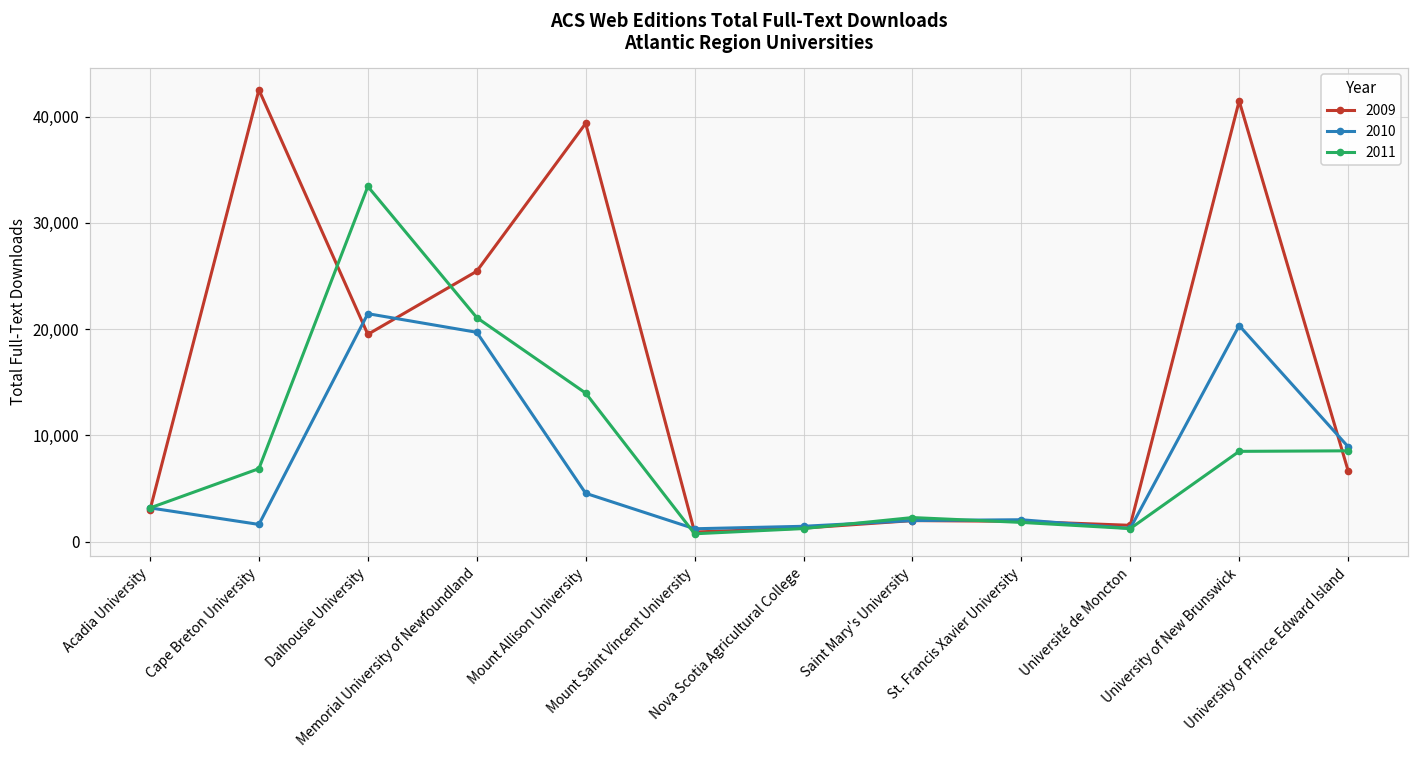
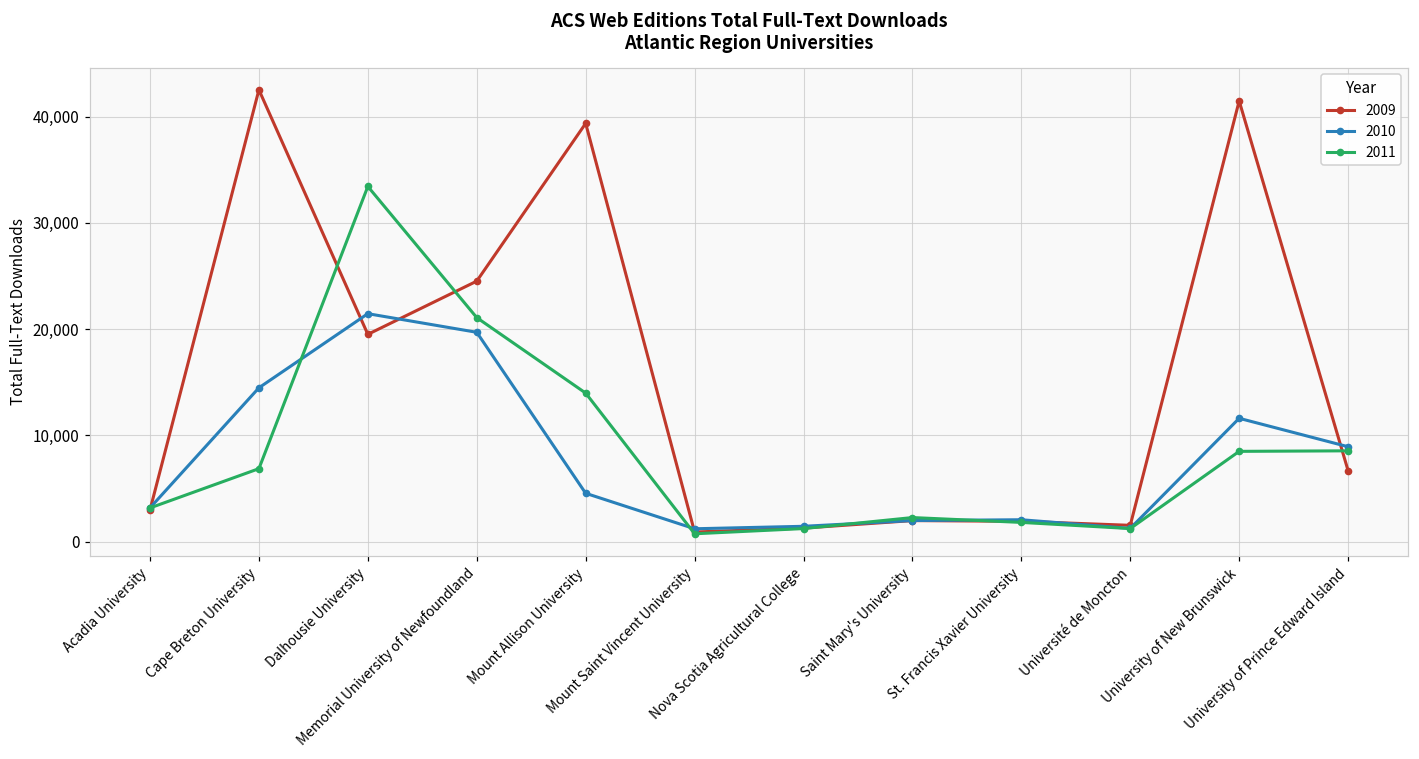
2010, Cape Breton University: 2,000 -> 14,000
2009, Memorial University of Newfoundland: 25,500 -> 24,500
2010, University of New Brunswick: 20,000 -> 12,000
